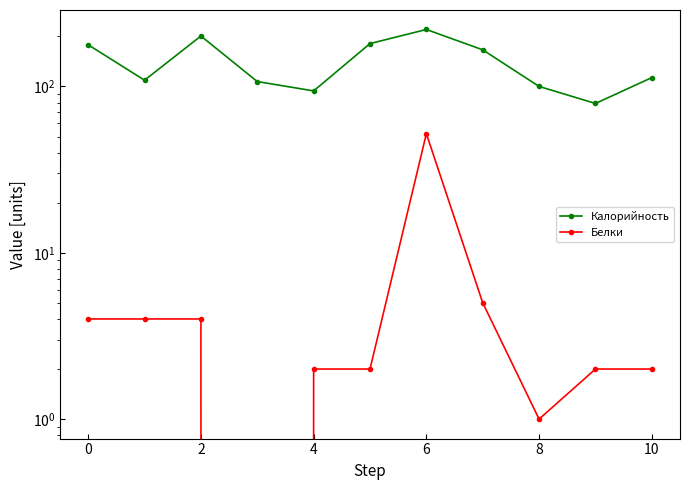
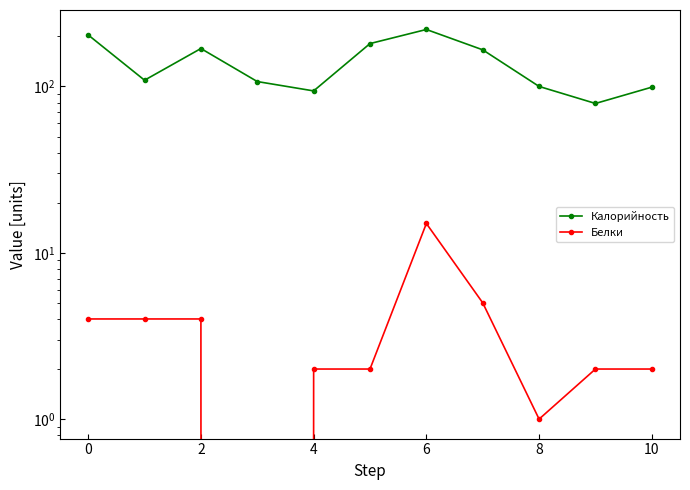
Калорийность, 0: 180 -> 200
Калорийность, 2: 200 -> 170
Белки, 6: 52 -> 15
Калорийность, 10: 110 -> 100
